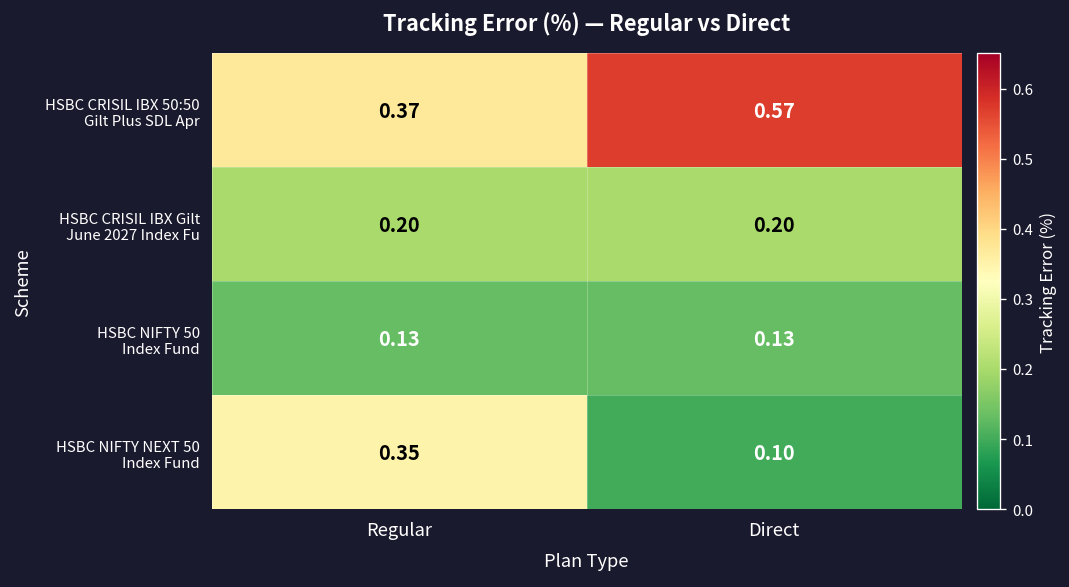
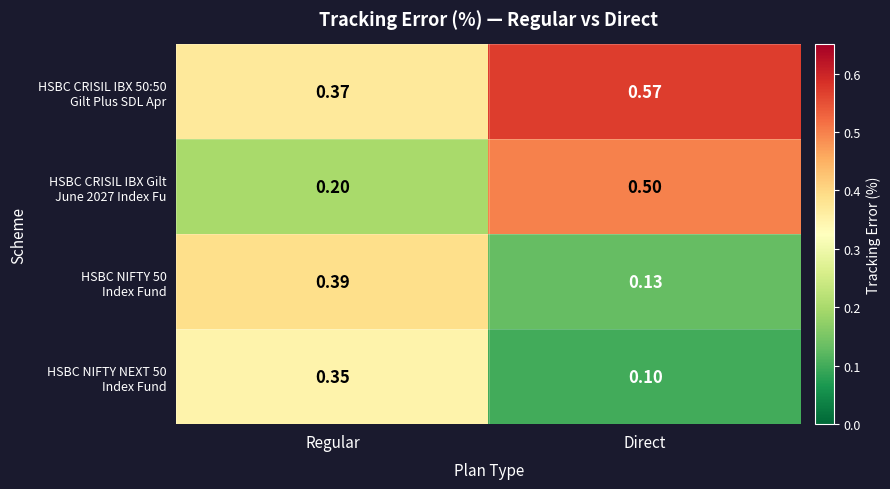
HSBC CRISIL IBX Gilt June 2027 Index Fu, Direct: 0.20 -> 0.50
HSBC NIFTY 50 Index Fund, Regular: 0.13 -> 0.39
